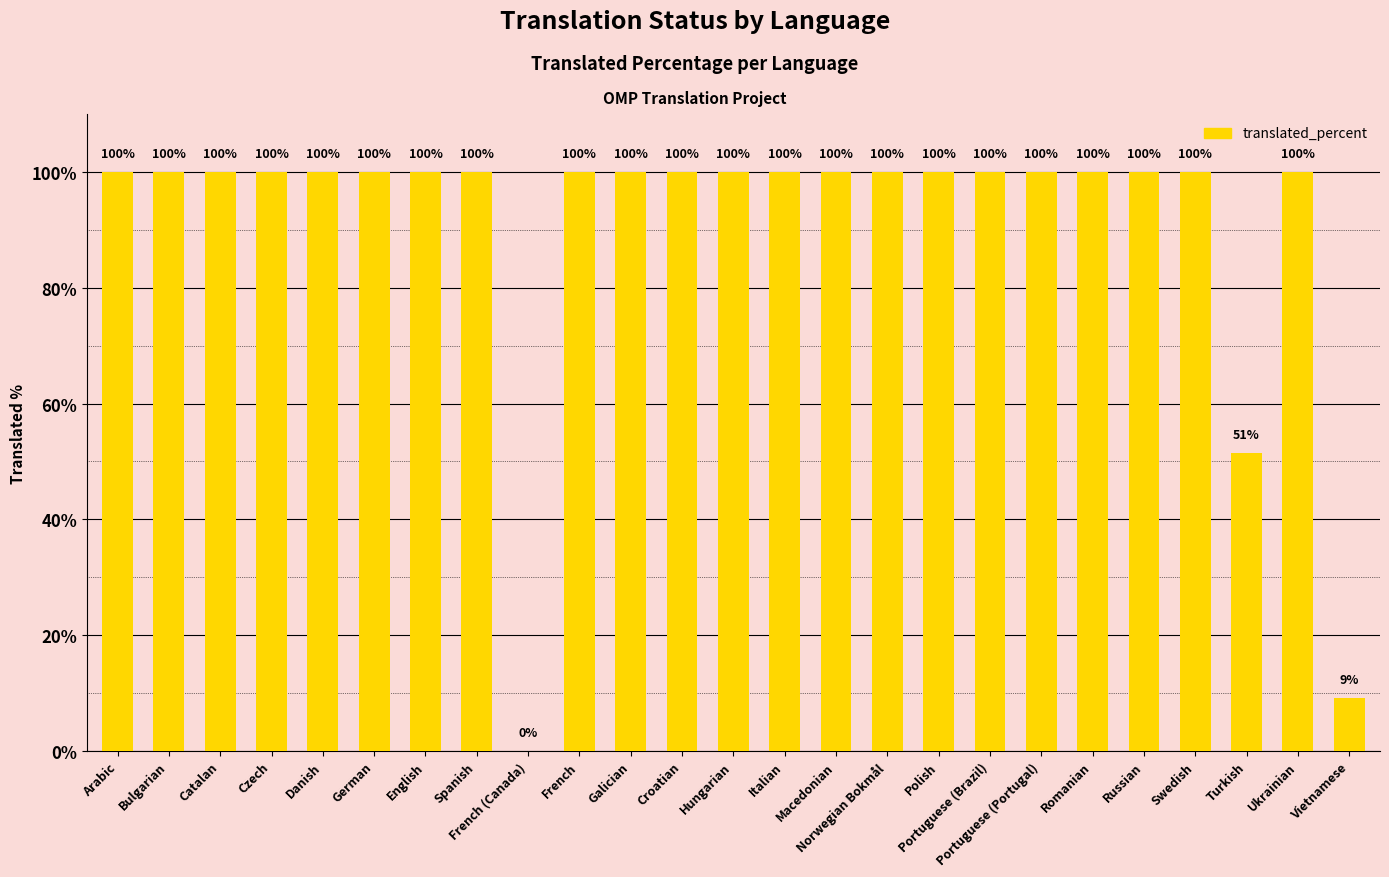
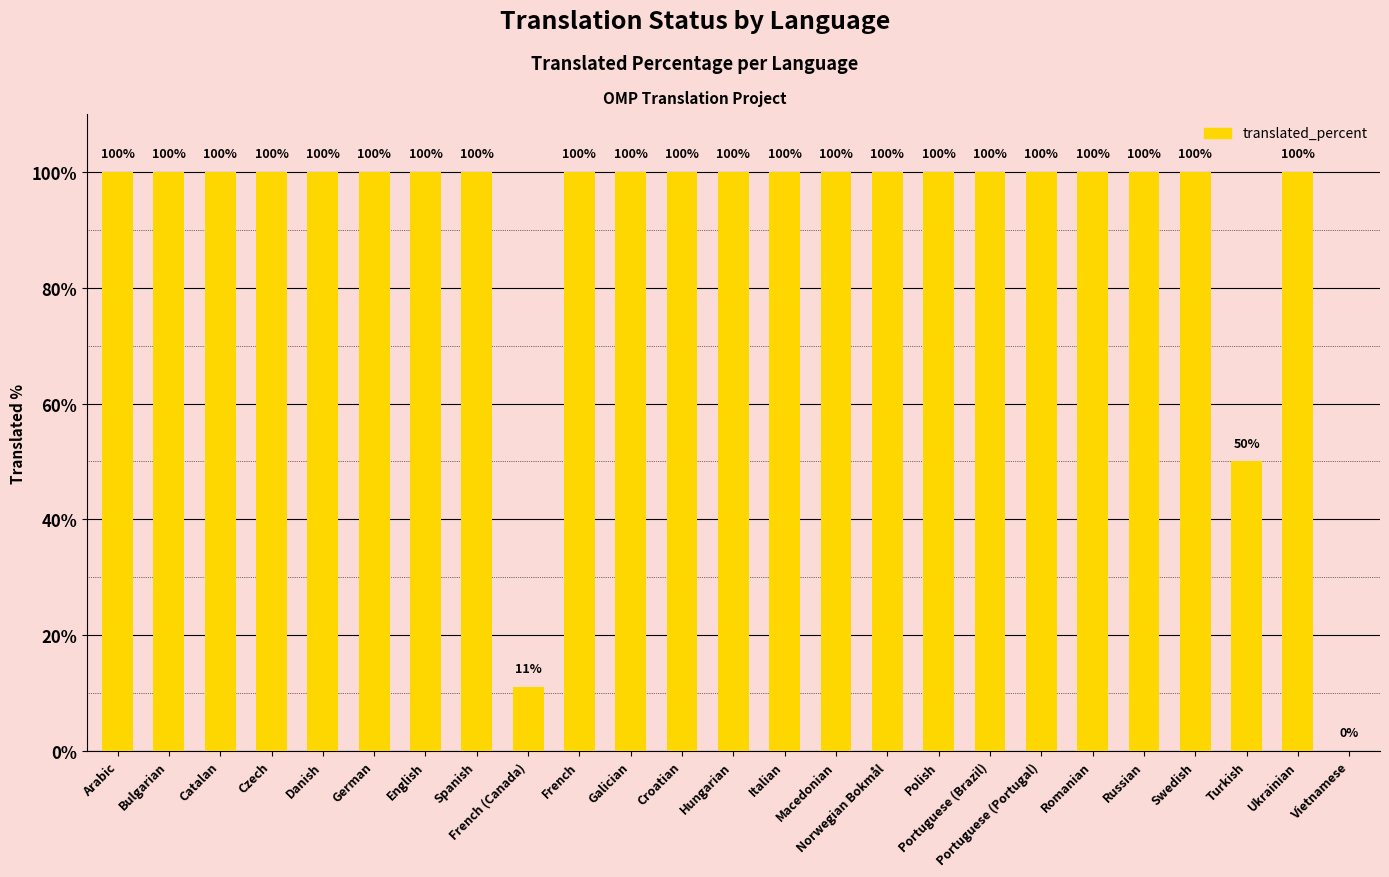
French (Canada): 0% -> 11%
Turkish: 51% -> 50%
Vietnamese: 9% -> 0%
